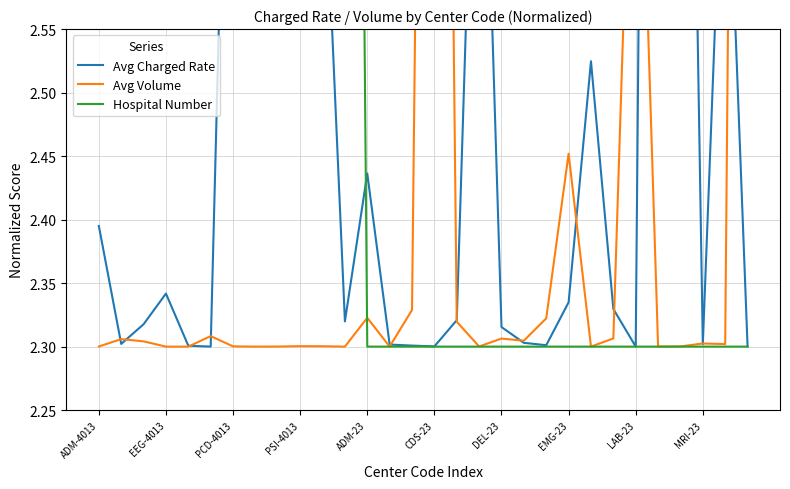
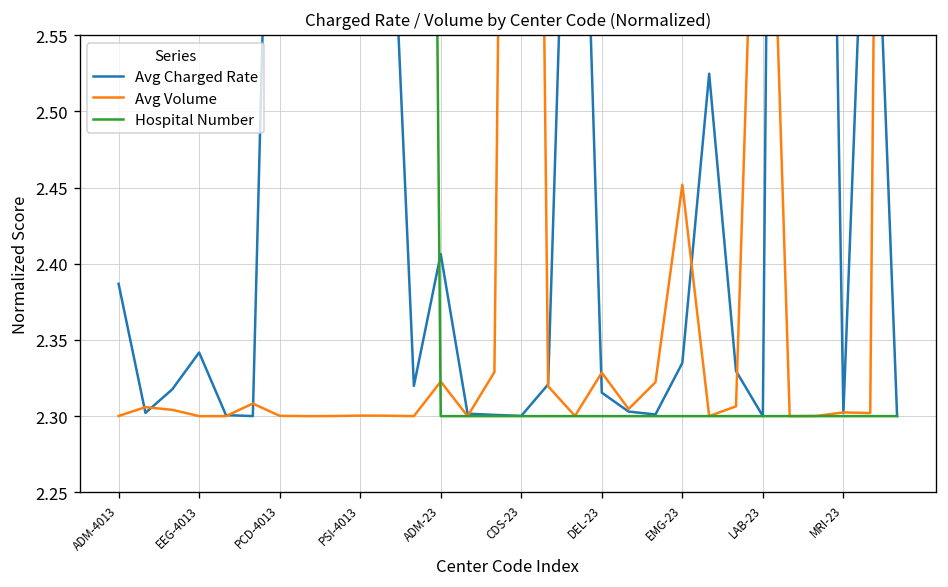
Avg Charged Rate, ADM-4013: 2.395 -> 2.387
Avg Charged Rate, ADM-23: 2.436 -> 2.406
Avg Volume, DEL-23: 2.306 -> 2.329
